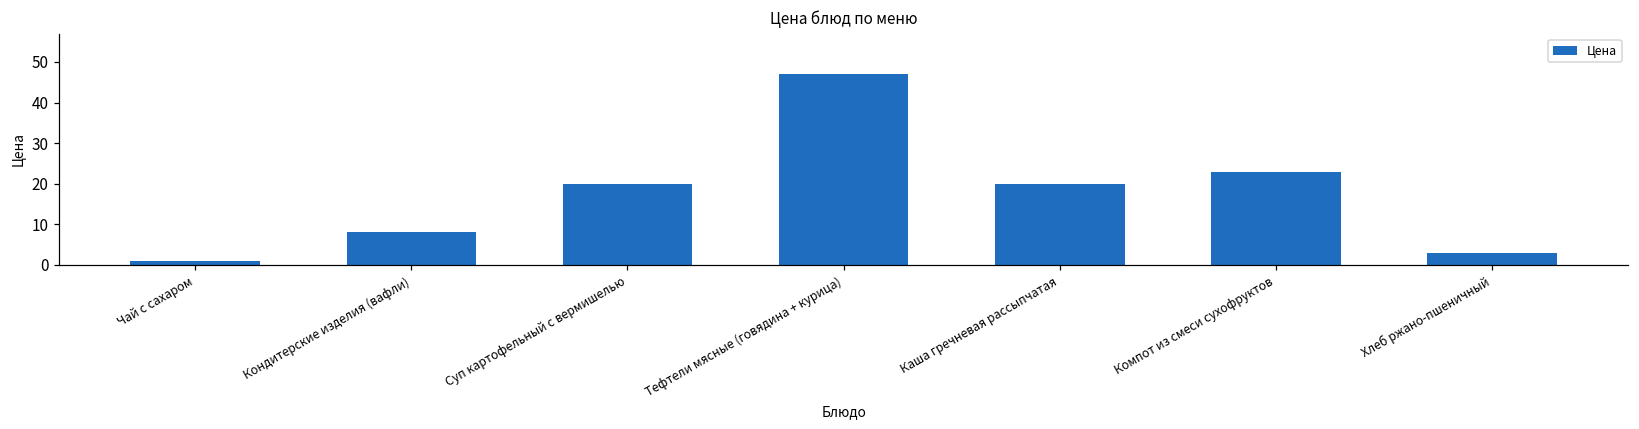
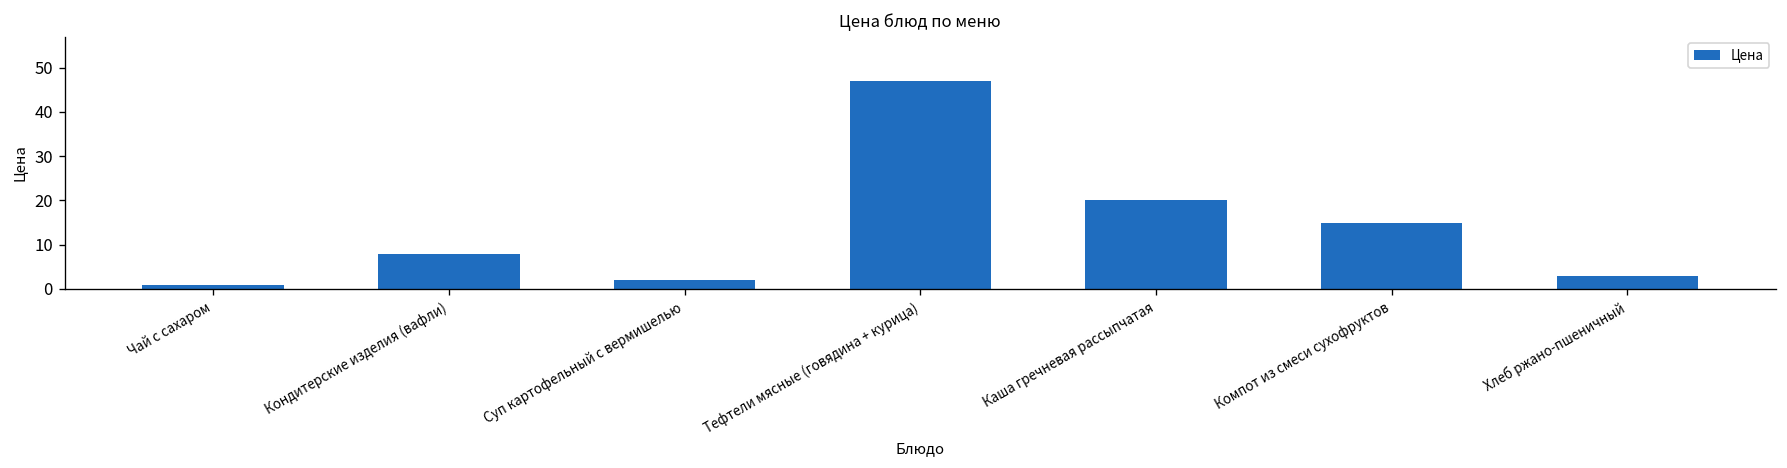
Суп картофельный с вермишелью: 20 -> 2
Компот из смеси сухофруктов: 23 -> 15
